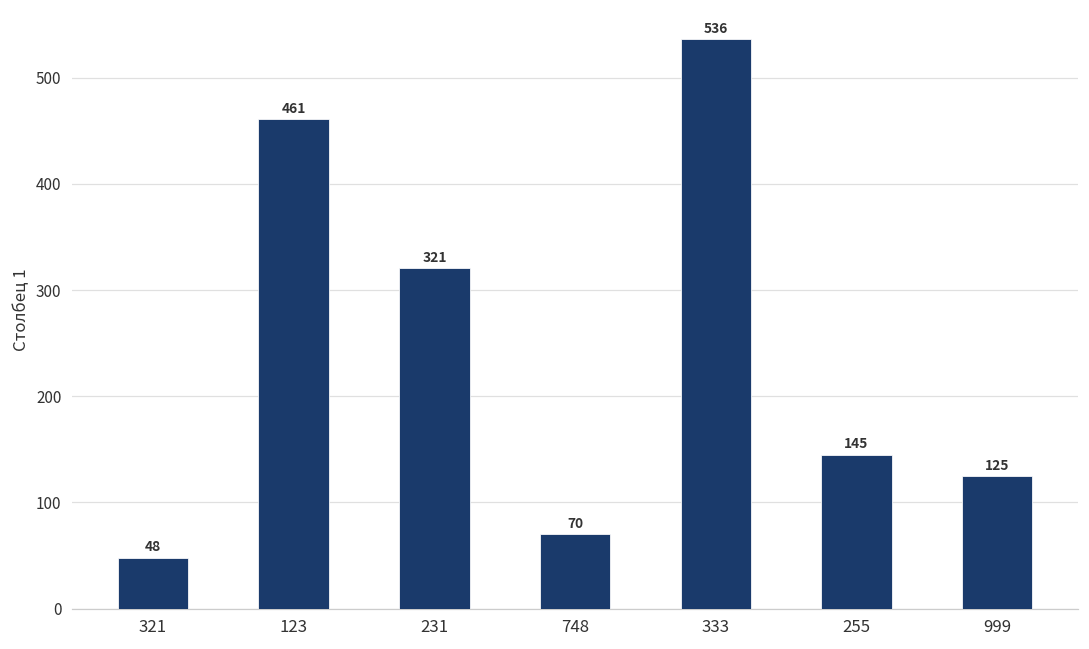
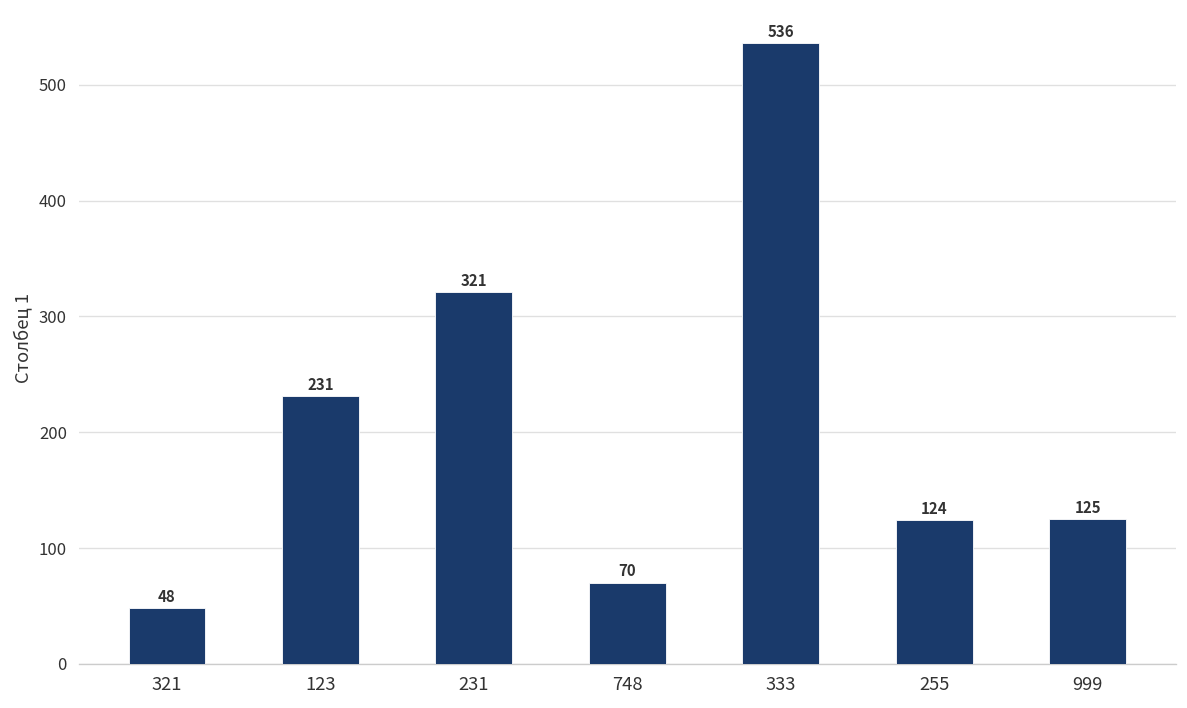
123: 461 -> 231
255: 145 -> 124
